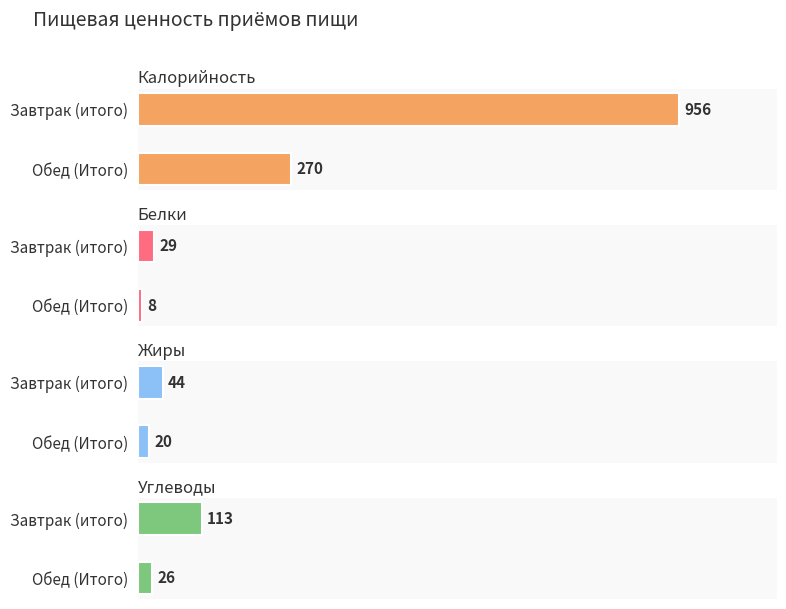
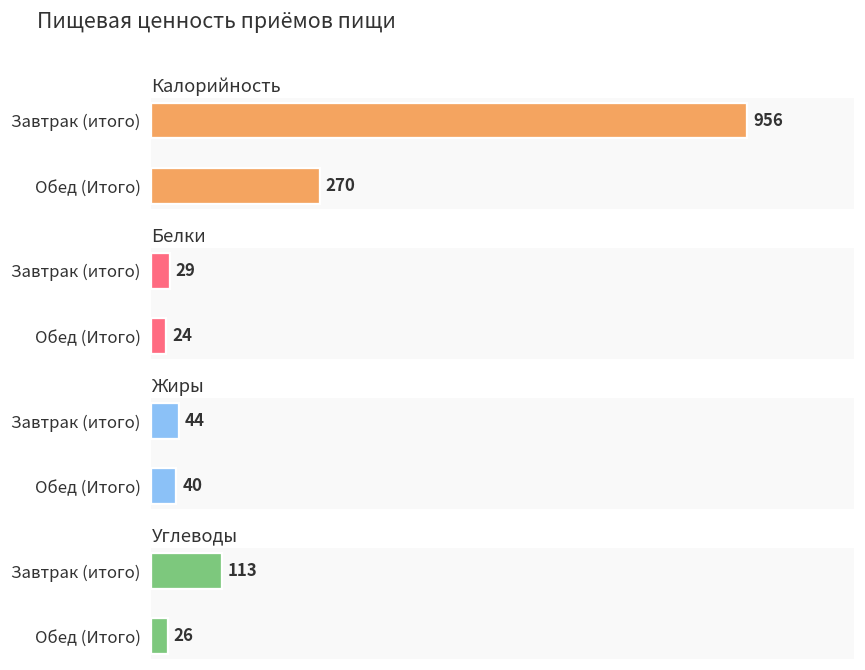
Белки, Обед (Итого): 8 -> 24
Жиры, Обед (Итого): 20 -> 40
